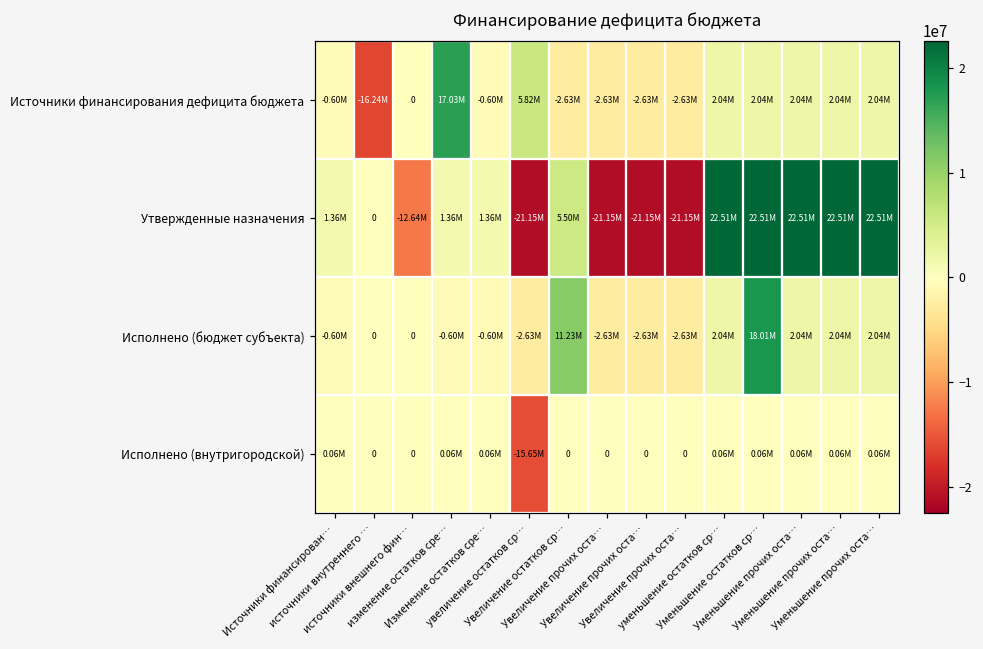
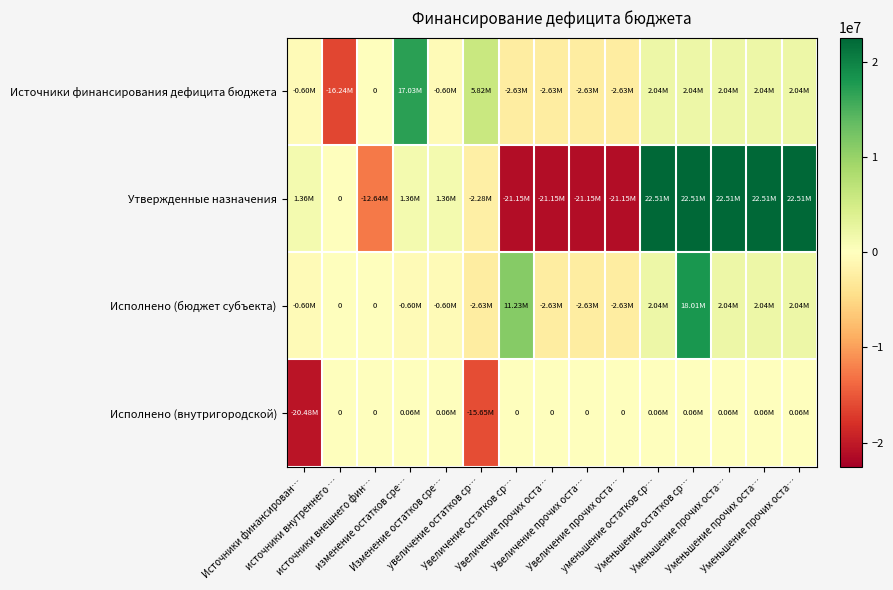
Утвержденные назначения, увеличение остатков ср…: -21.15M -> -2.28M
Утвержденные назначения, Увеличение остатков ср…: 5.50M -> -21.15M
Исполнено (внутригородской), Источники финансирован…: 0.06M -> -20.48M
